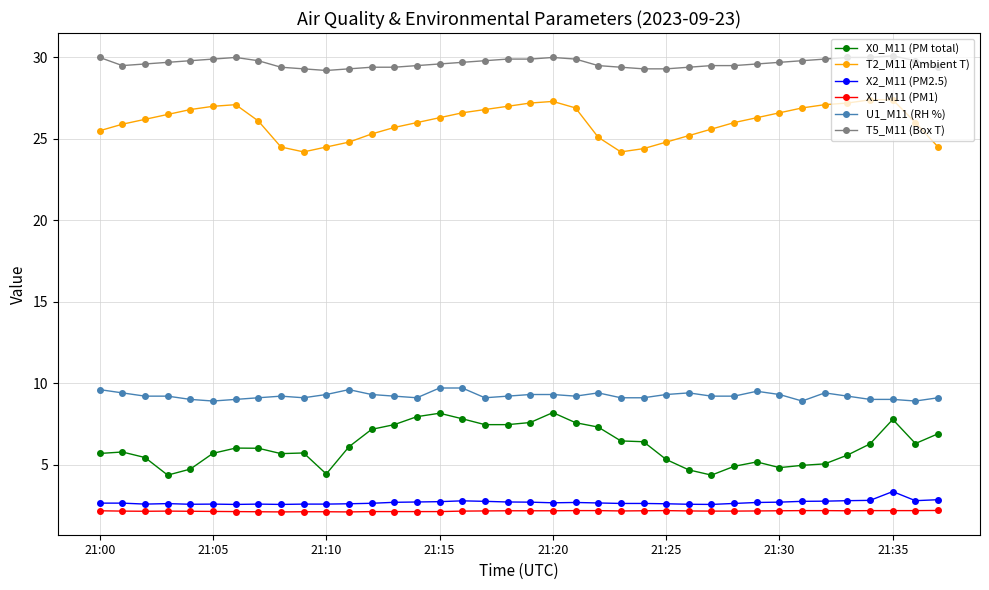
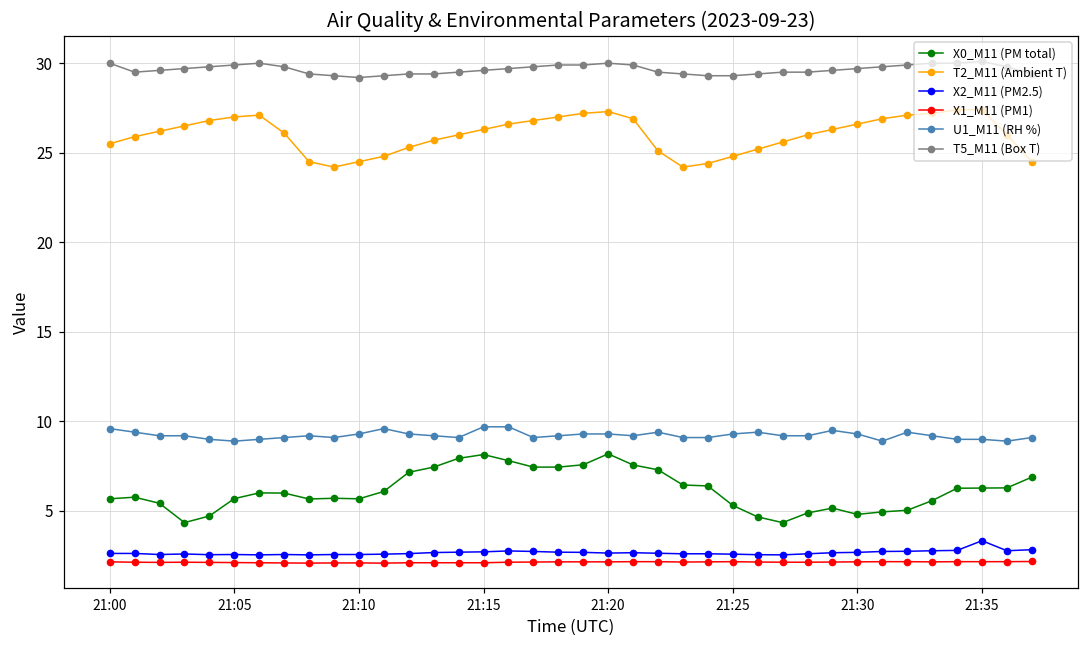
X0_M11 (PM total), 21:10: 4.4 -> 5.7
X0_M11 (PM total), 21:35: 7.8 -> 6.3
